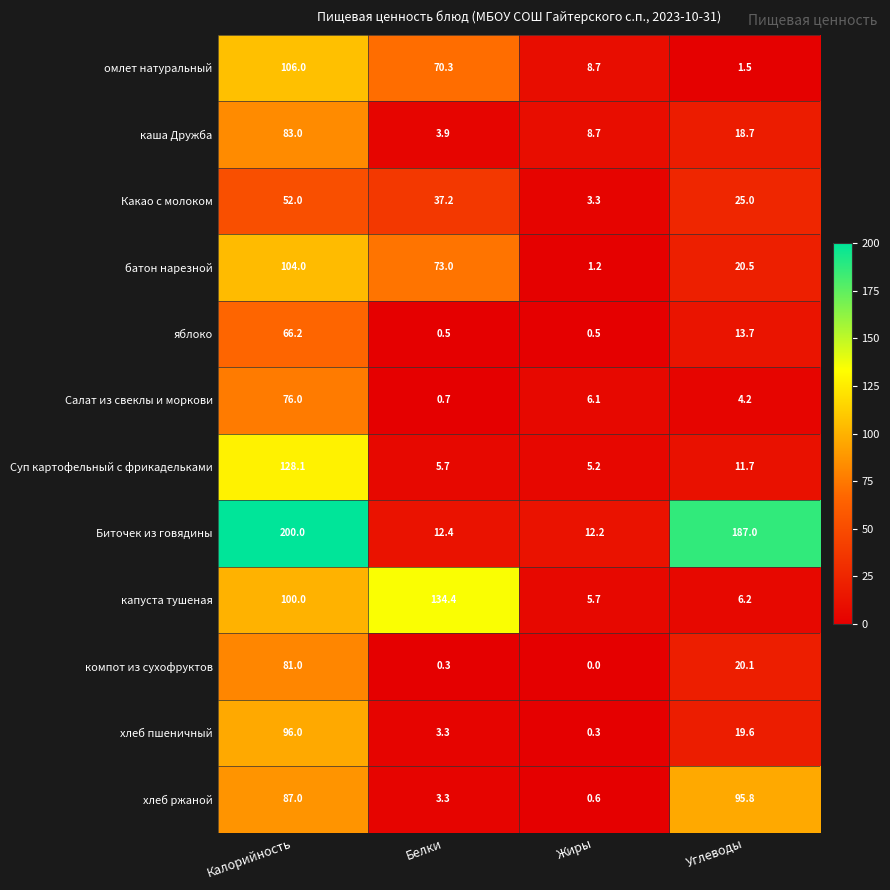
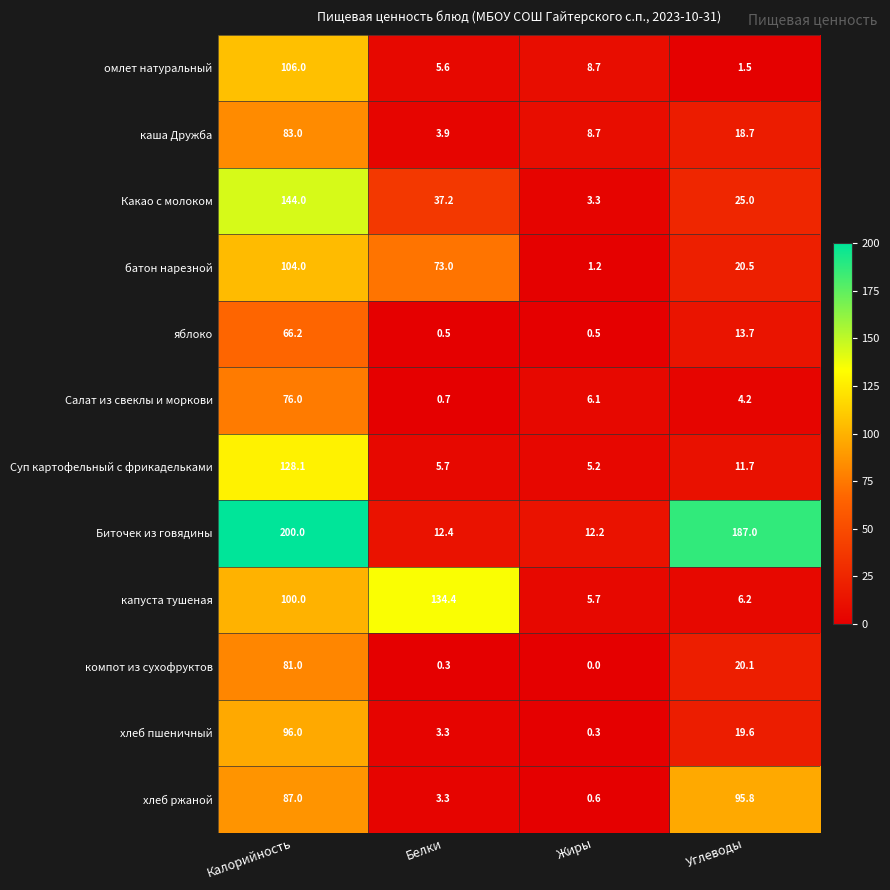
омлет натуральный, Белки: 70.3 -> 5.6
Какао с молоком, Калорийность: 52.0 -> 144.0
